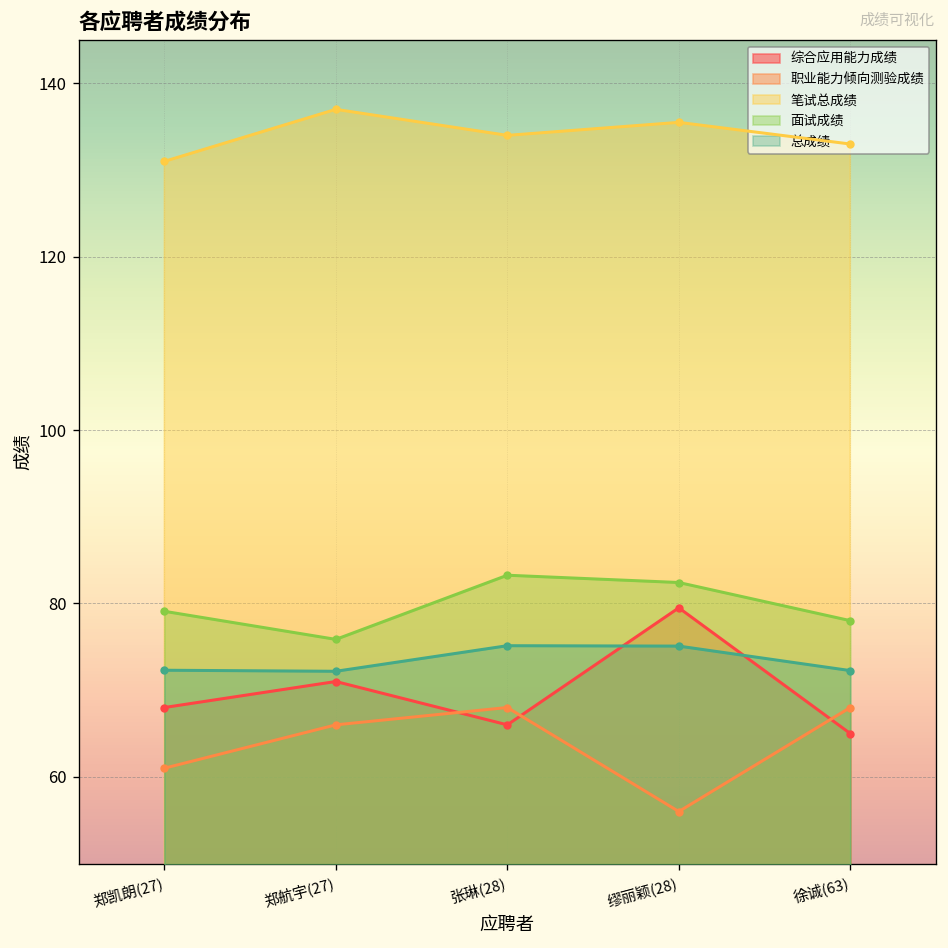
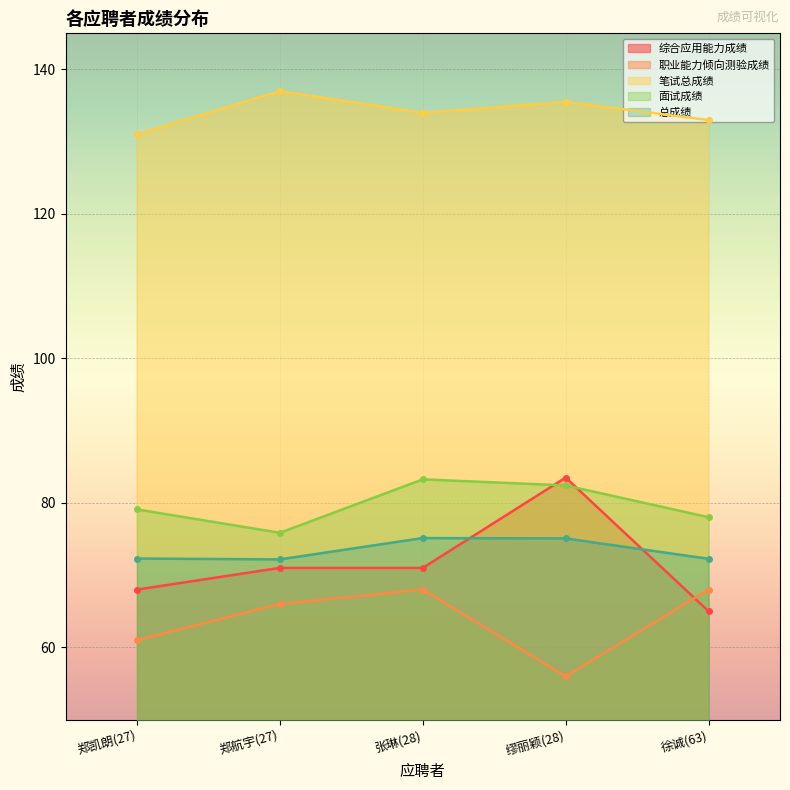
综合应用能力成绩, 张琳(28): 66 -> 71
综合应用能力成绩, 缪丽颖(28): 80 -> 84
